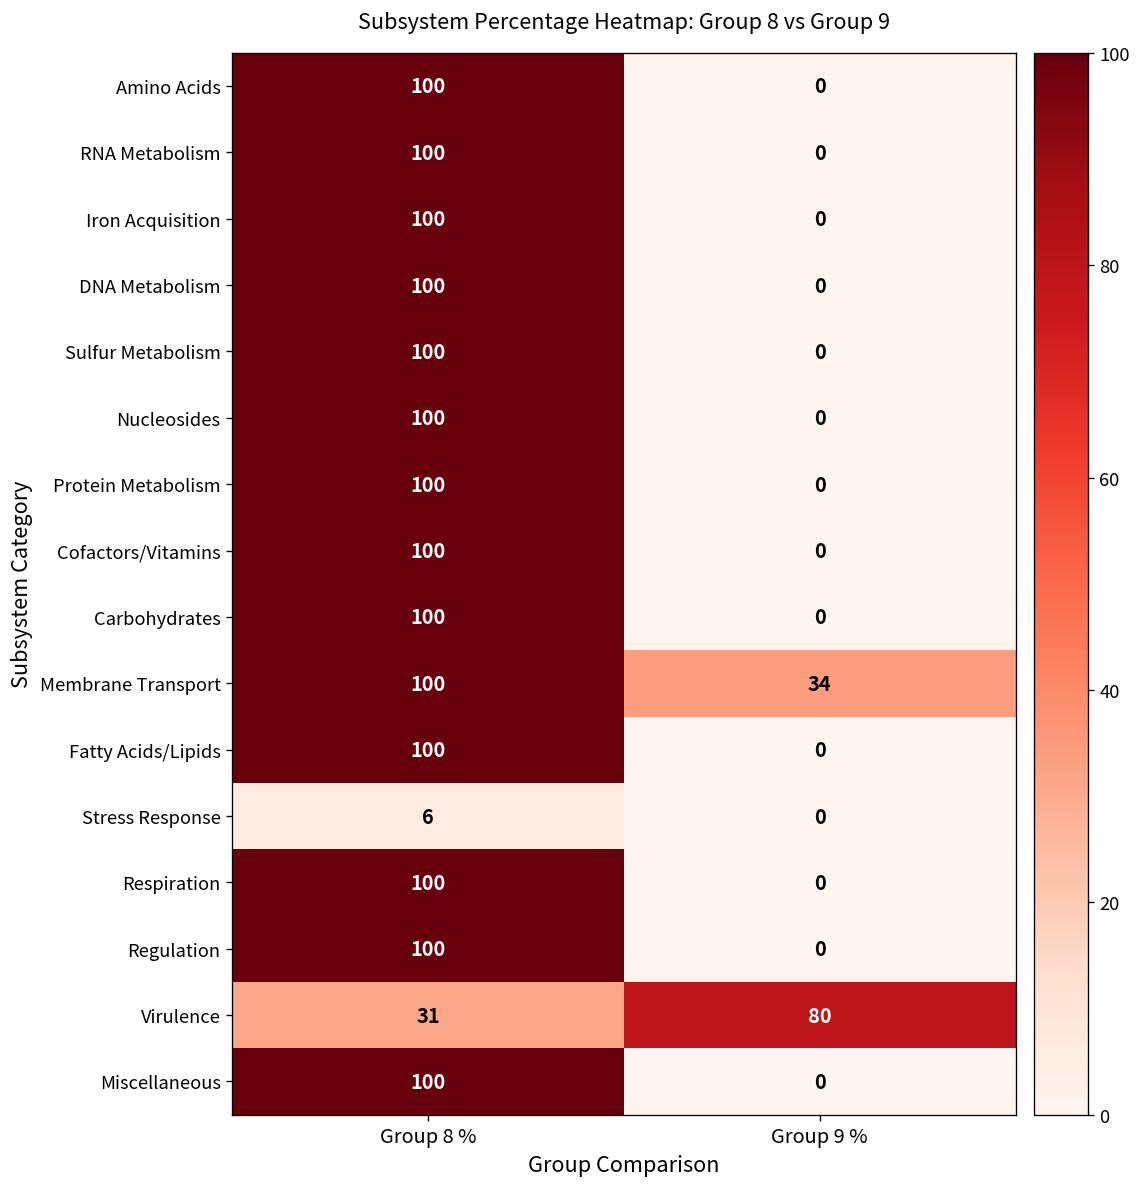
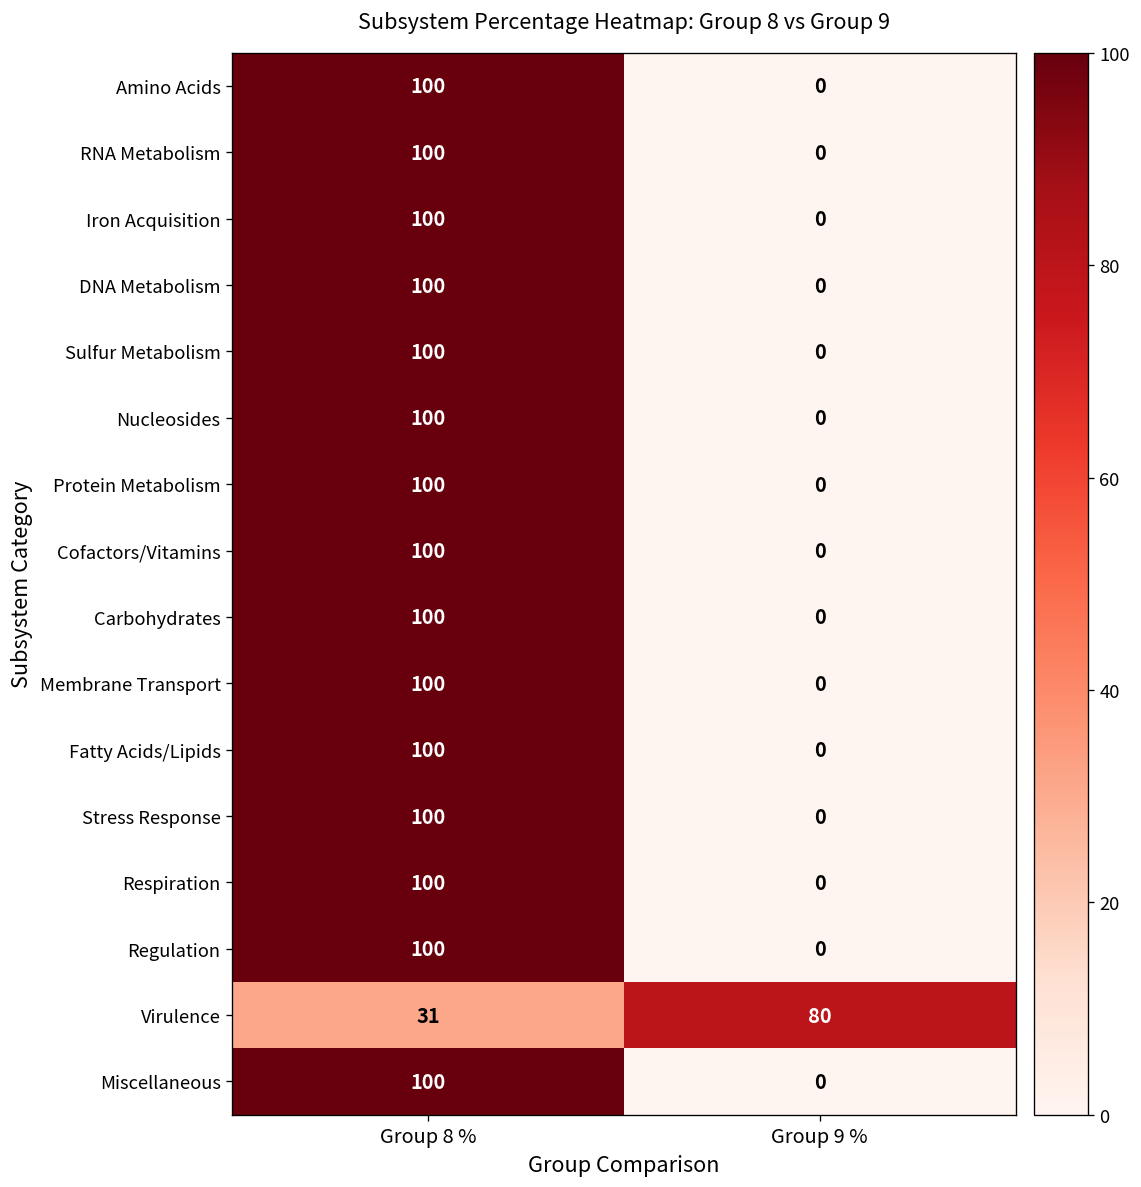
Membrane Transport, Group 9 %: 34 -> 0
Stress Response, Group 8 %: 6 -> 100
